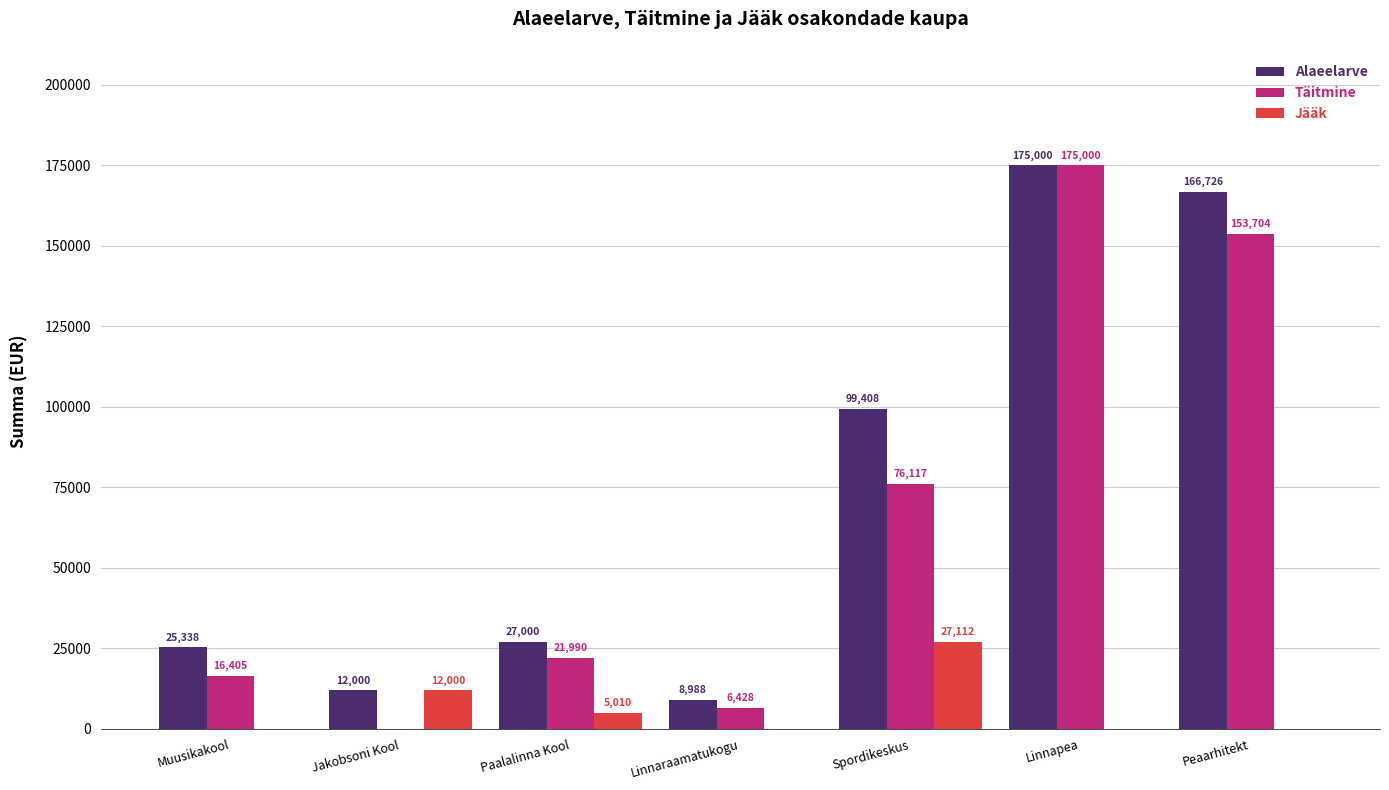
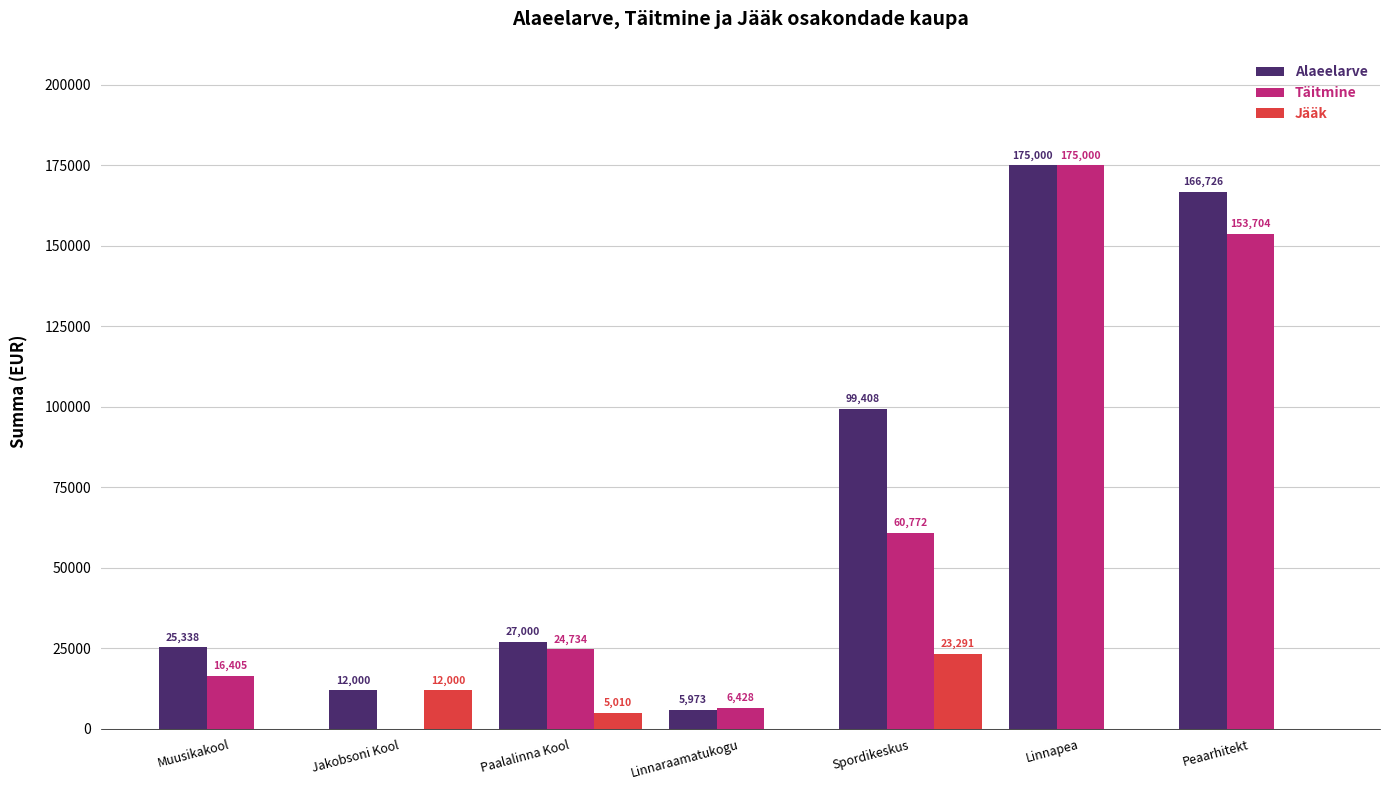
Täitmine, Paalalinna Kool: 21,990 -> 24,734
Alaeelarve, Linnaraamatukogu: 8,988 -> 5,973
Täitmine, Spordikeskus: 76,117 -> 60,772
Jääk, Spordikeskus: 27,112 -> 23,291
